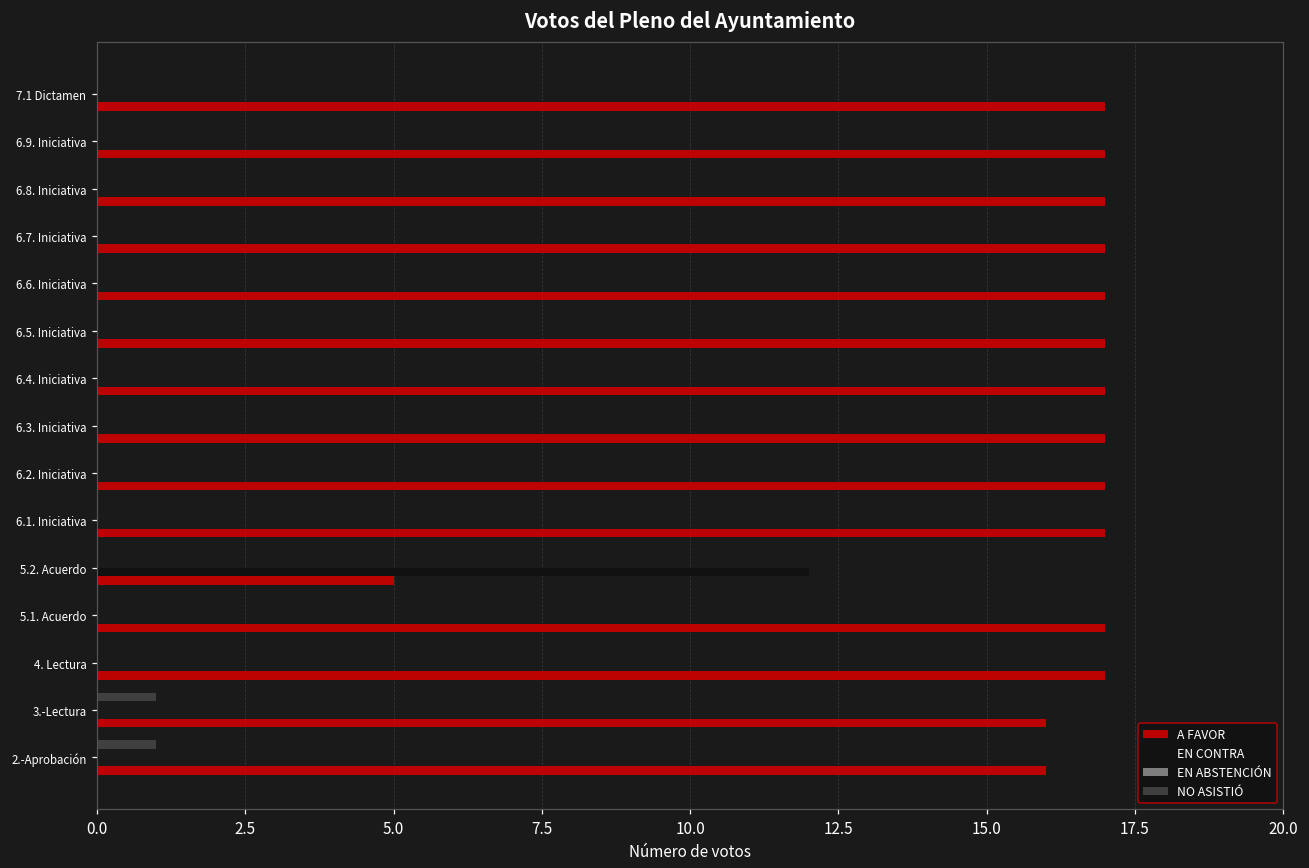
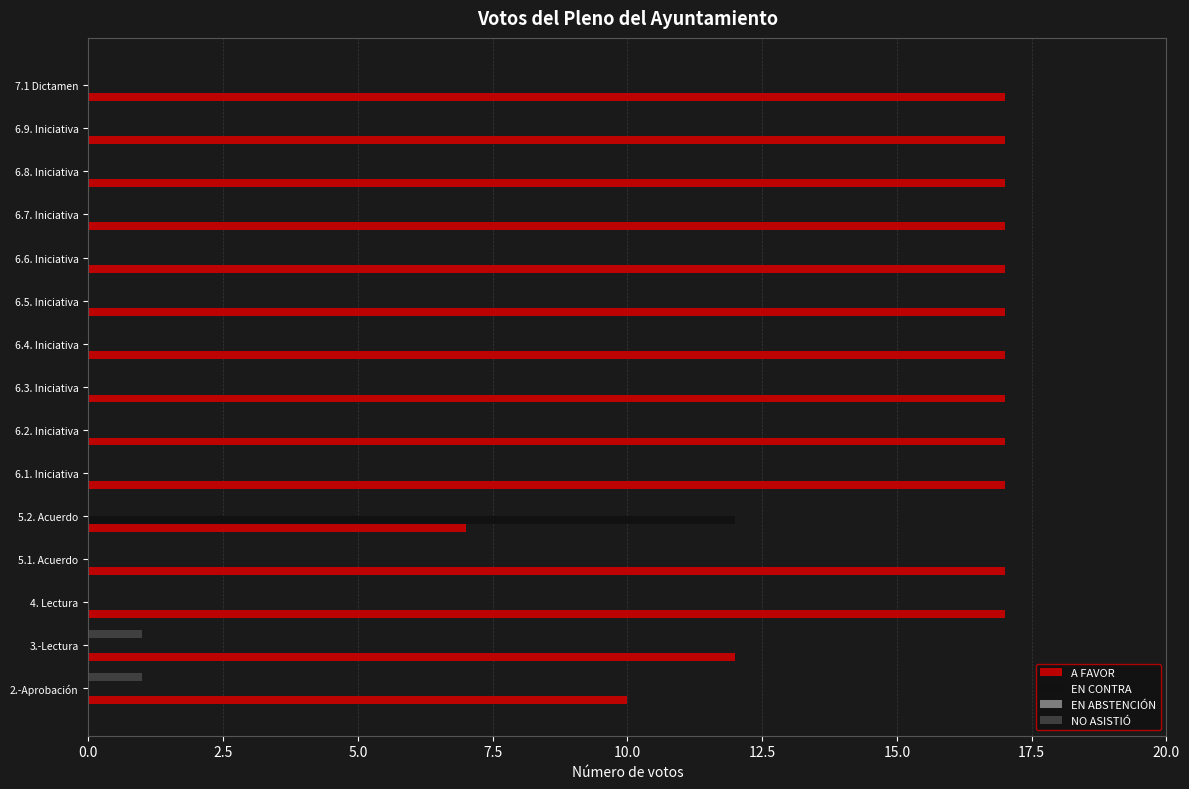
A FAVOR, 5.2. Acuerdo: 5 -> 7
A FAVOR, 3.-Lectura: 16 -> 12
A FAVOR, 2.-Aprobación: 16 -> 10
